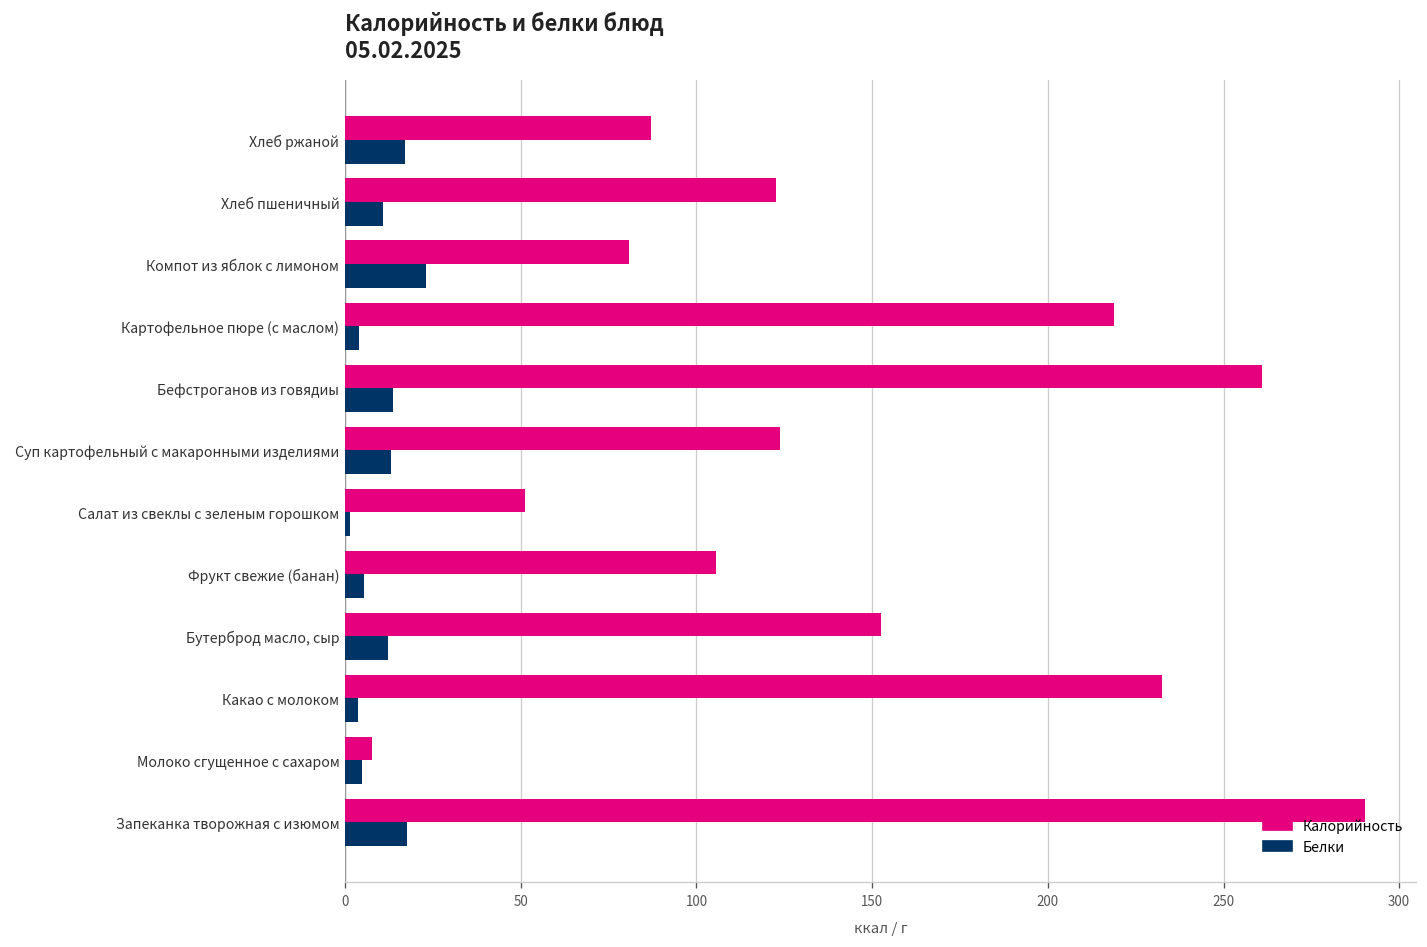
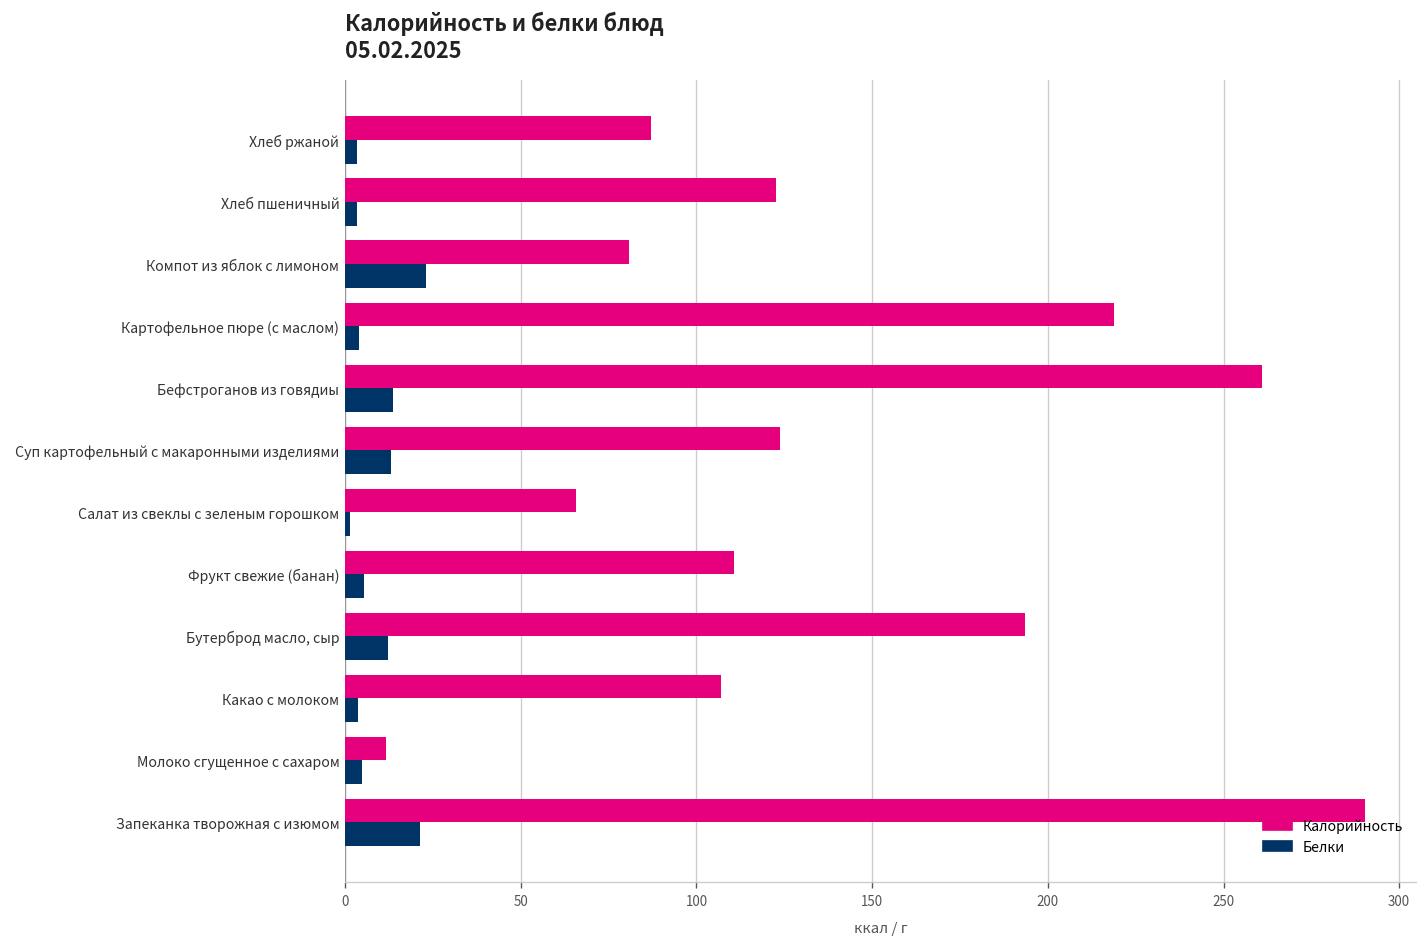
Белки, Хлеб ржаной: 17 -> 3
Белки, Хлеб пшеничный: 11 -> 3
Калорийность, Салат из свеклы с зеленым горошком: 51 -> 66
Калорийность, Фрукт свежие (банан): 106 -> 111
Калорийность, Бутерброд масло, сыр: 153 -> 193
Калорийность, Какао с молоком: 232 -> 107
Калорийность, Молоко сгущенное с сахаром: 8 -> 12
Белки, Запеканка творожная с изюмом: 18 -> 21
